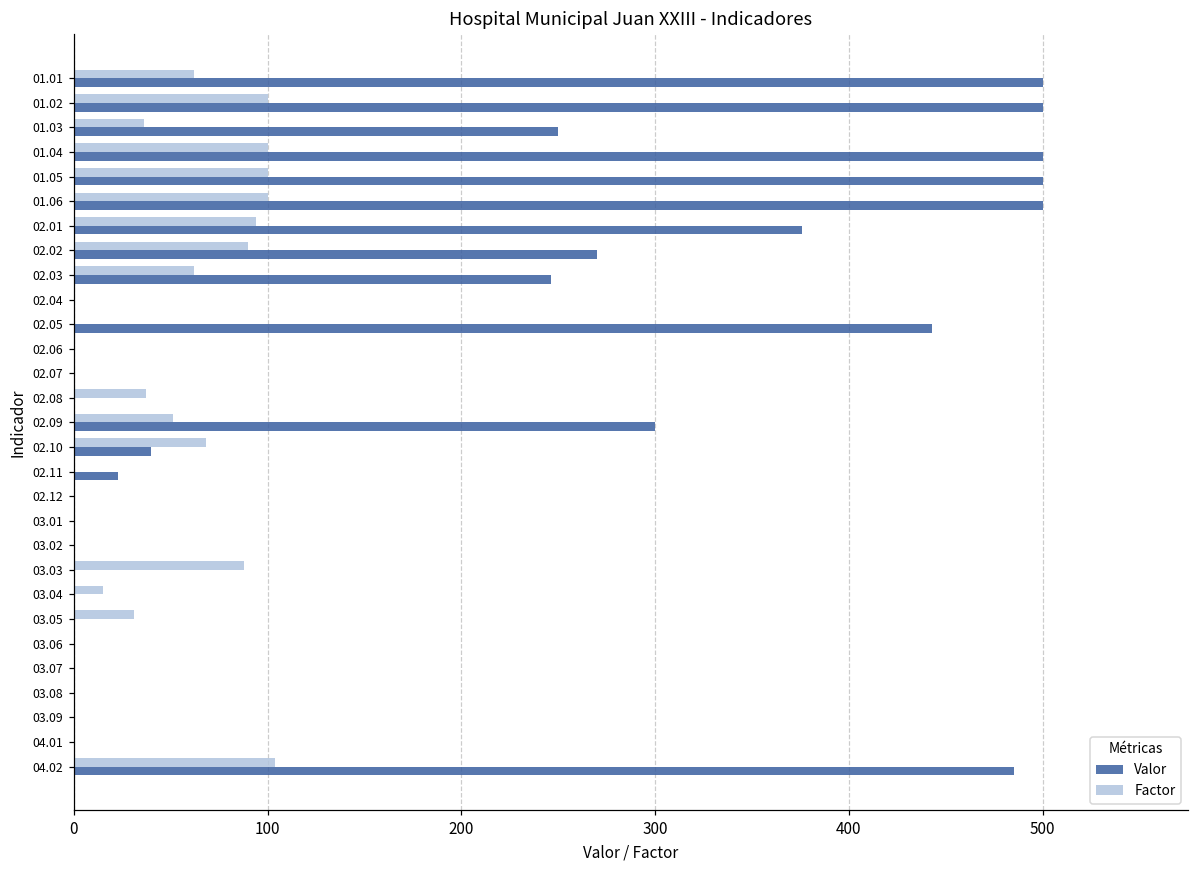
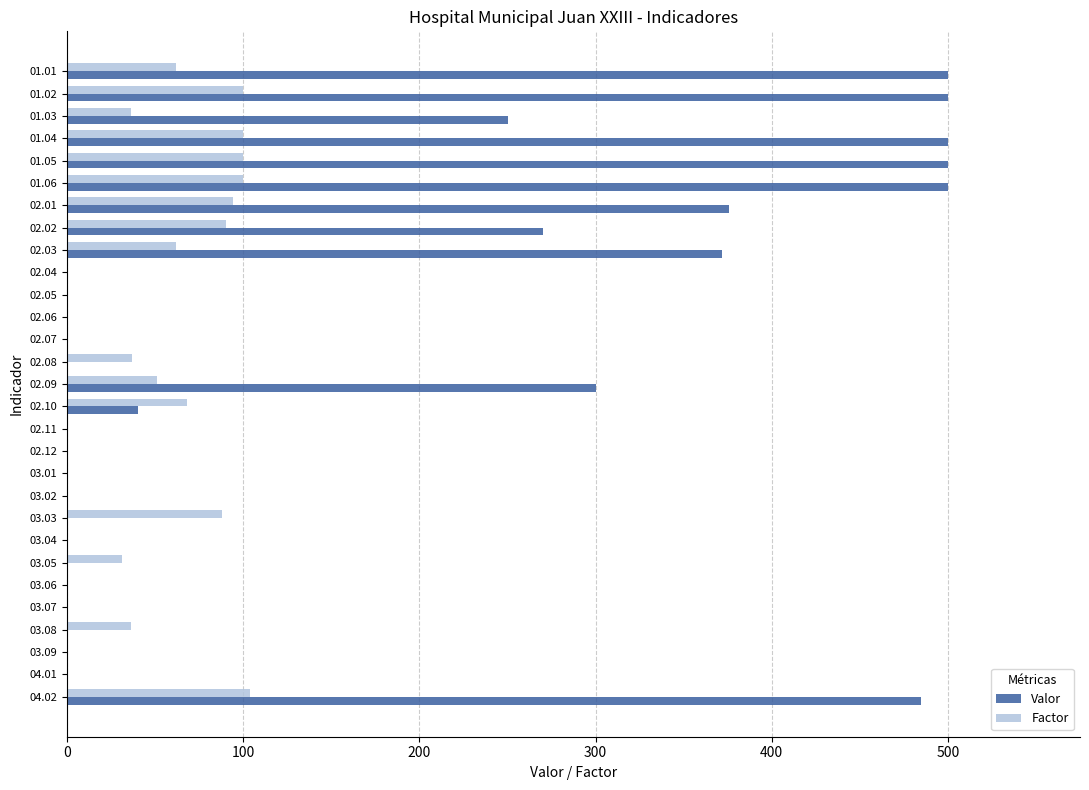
Valor, 02.03: 246 -> 372
Valor, 02.05: 443 -> 0
Valor, 02.11: 23 -> 0
Factor, 03.04: 15 -> 0
Factor, 03.08: 0 -> 36
